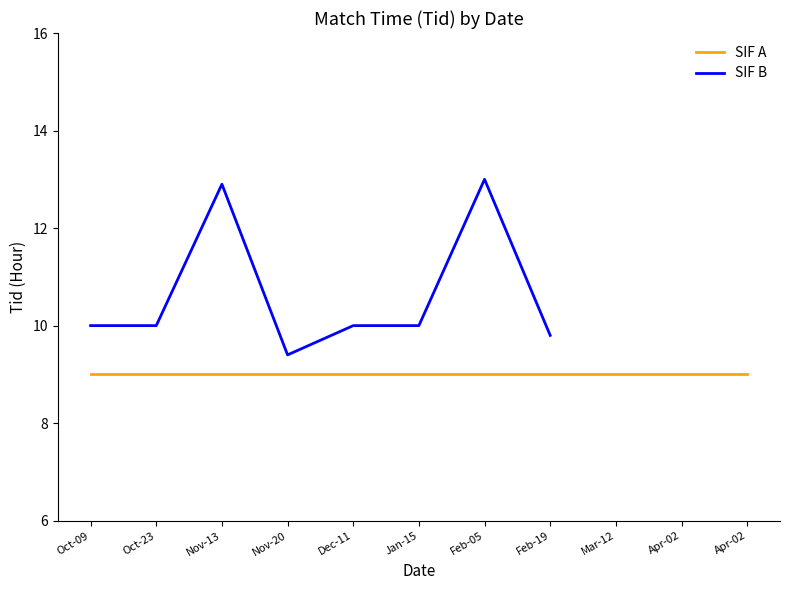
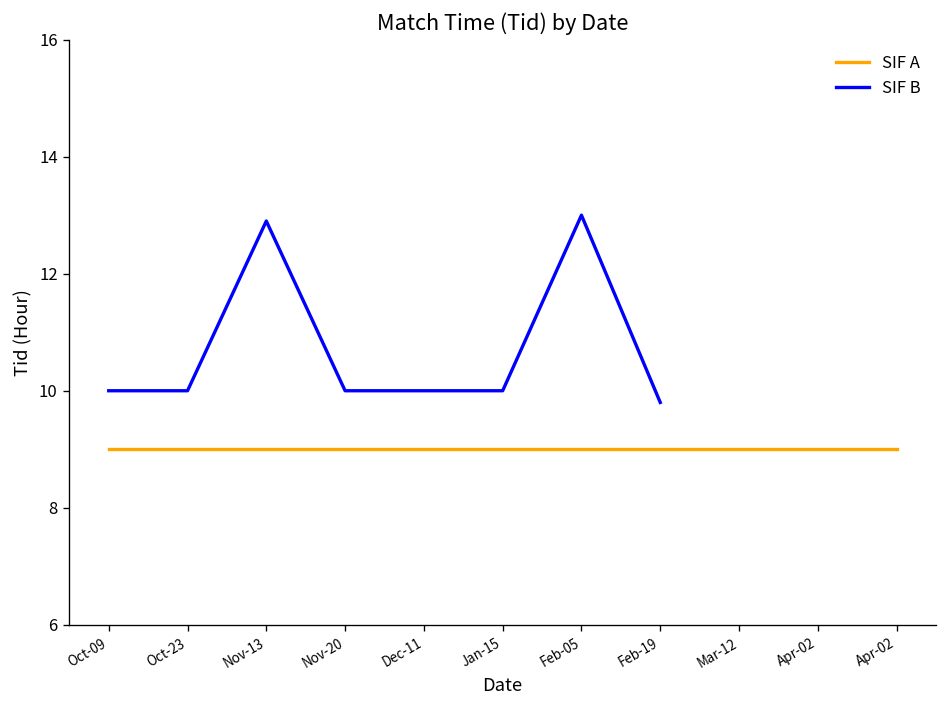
SIF B, Nov-20: 9.4 -> 10.0
